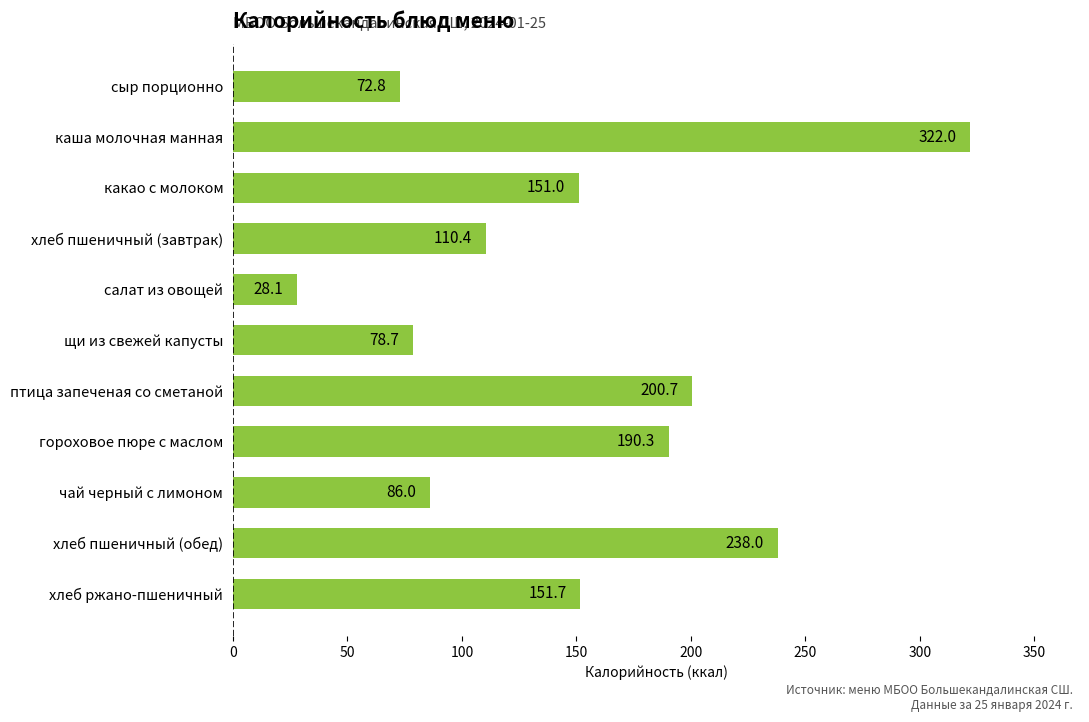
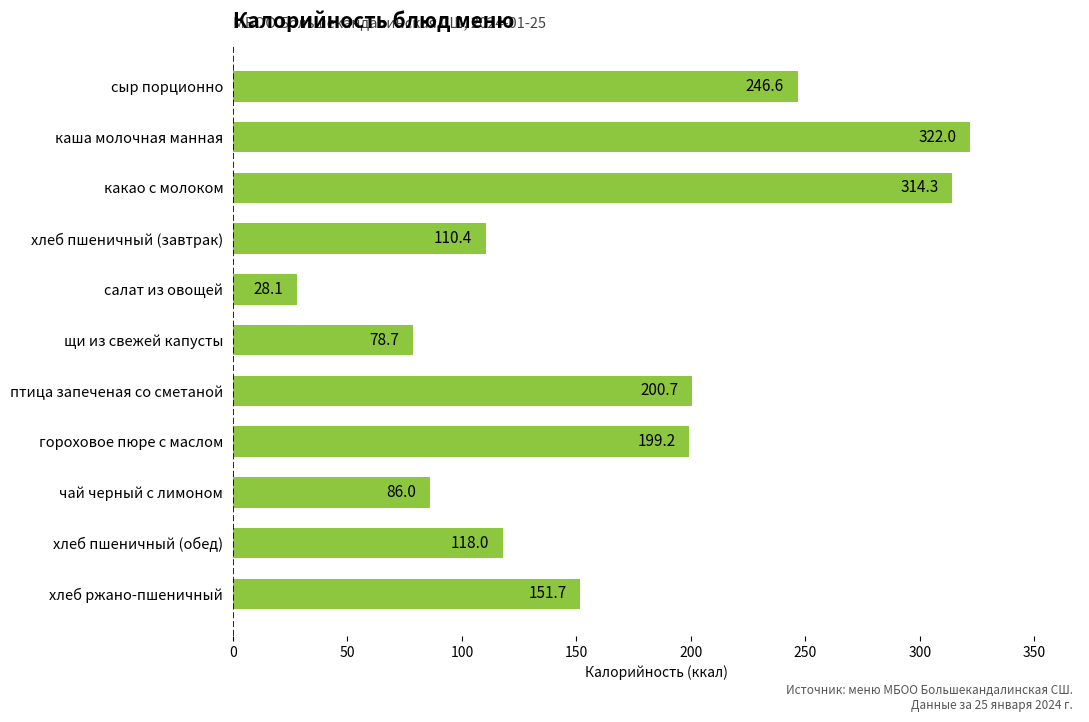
сыр порционно: 72.8 -> 246.6
какао с молоком: 151.0 -> 314.3
гороховое пюре с маслом: 190.3 -> 199.2
хлеб пшеничный (обед): 238.0 -> 118.0
